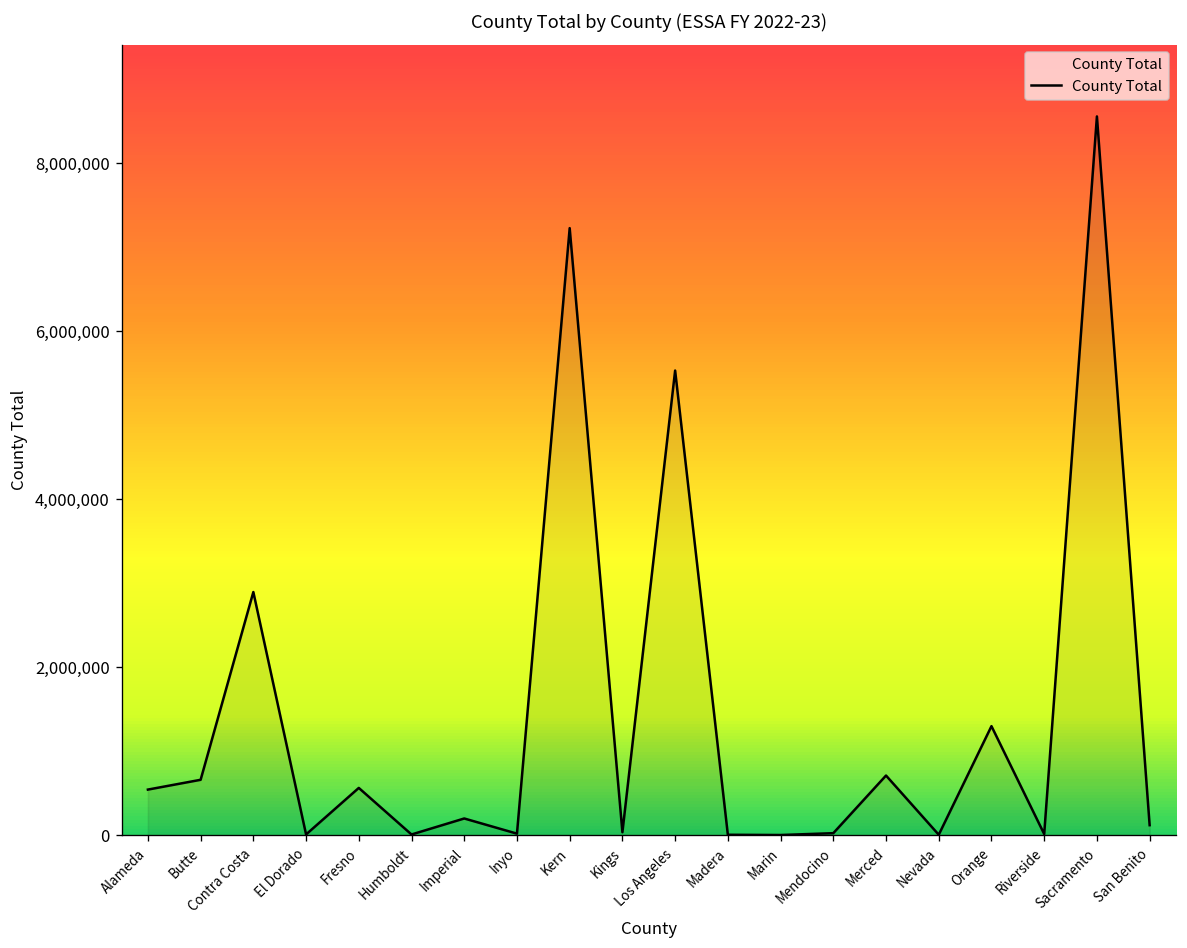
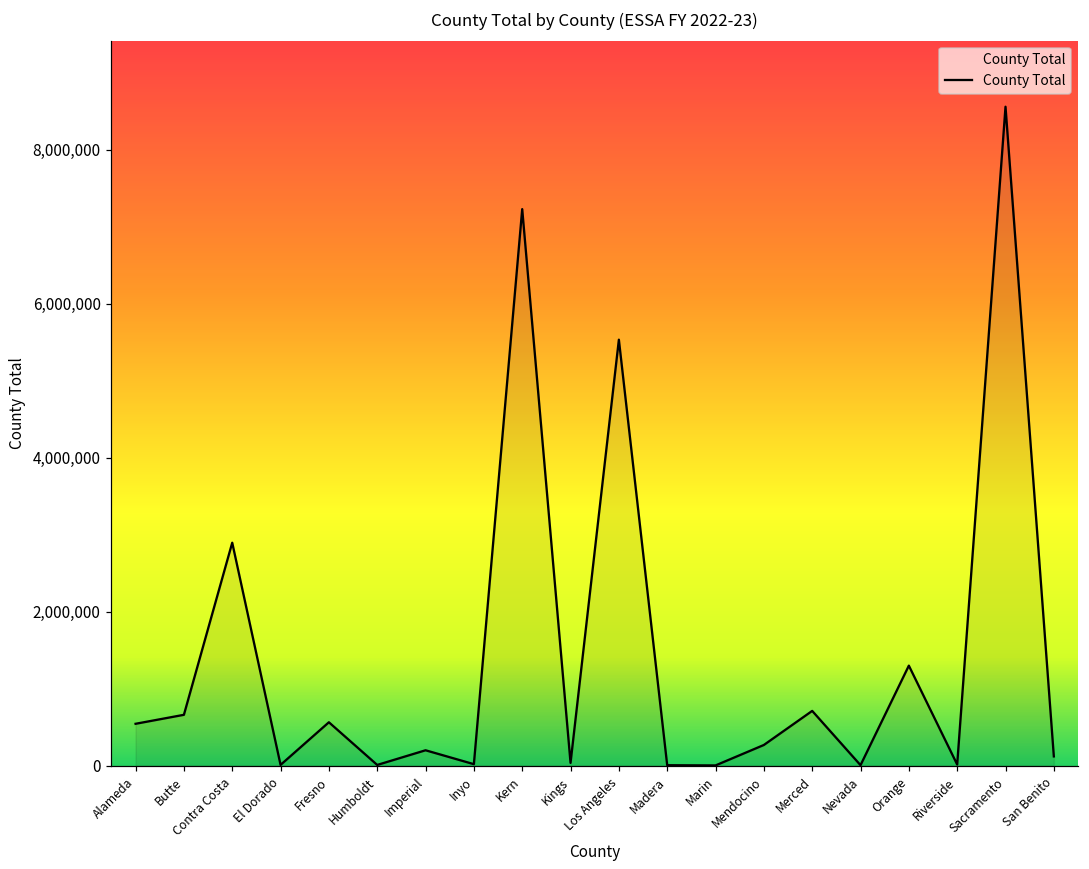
Mendocino: 0 -> 300,000
